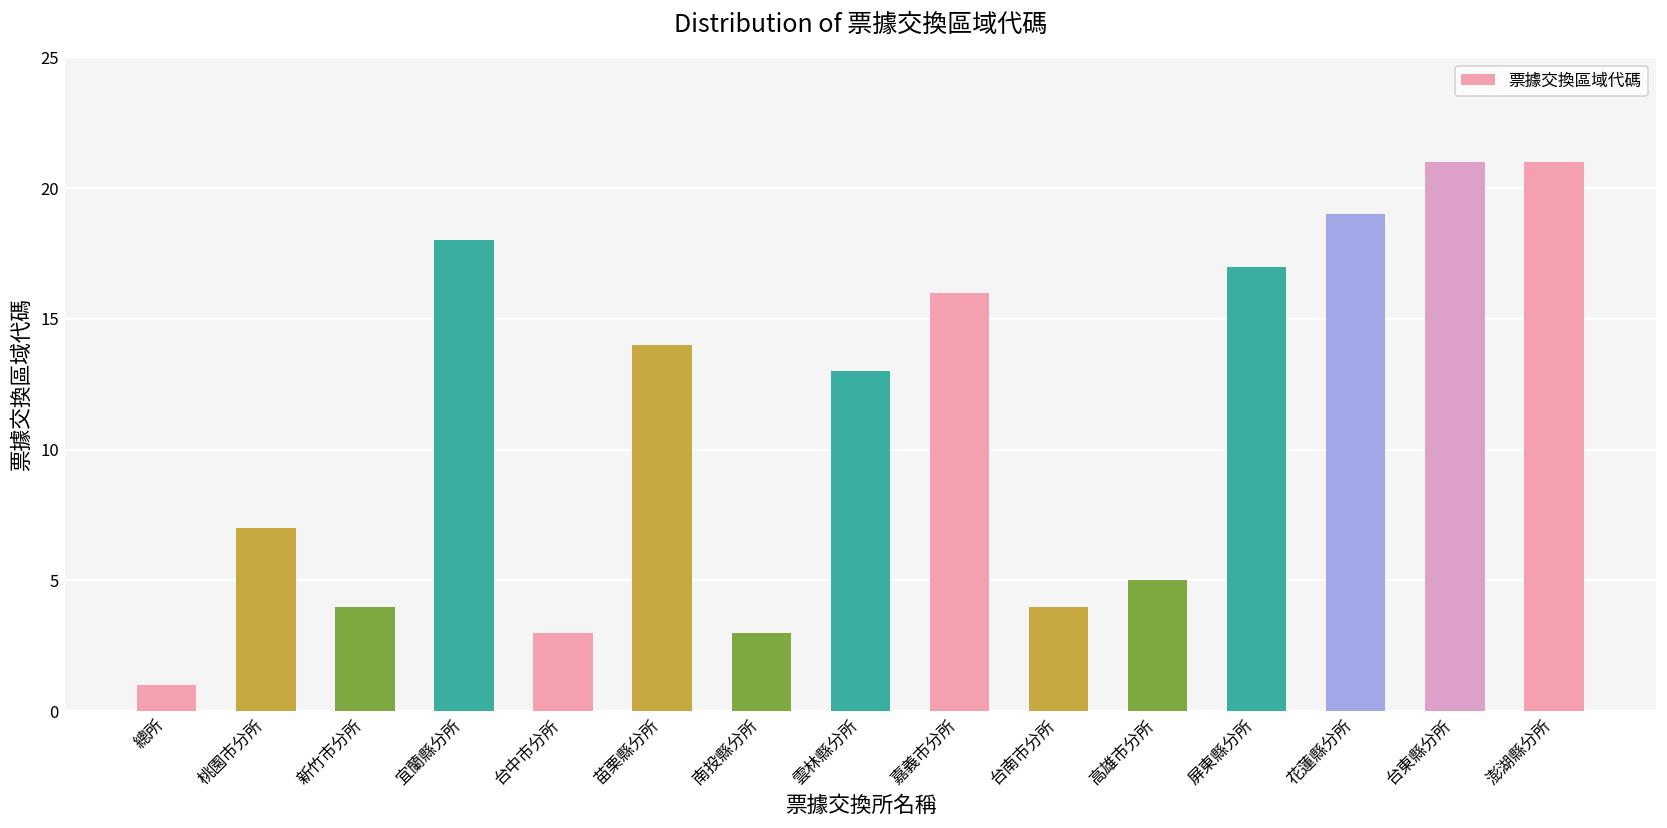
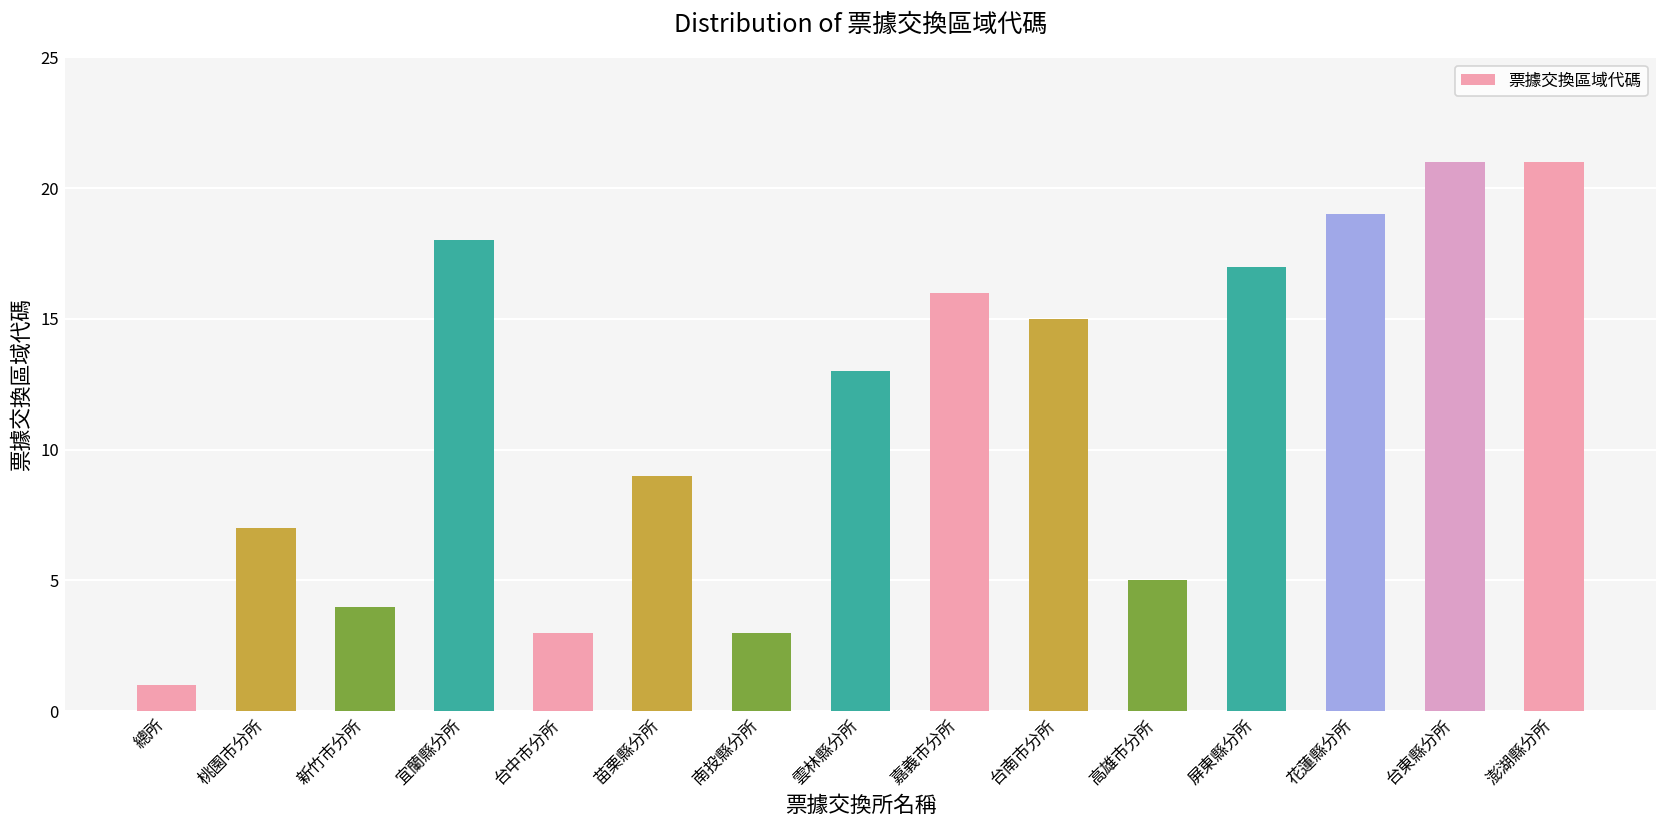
苗栗縣分所: 14 -> 9
台南市分所: 4 -> 15
